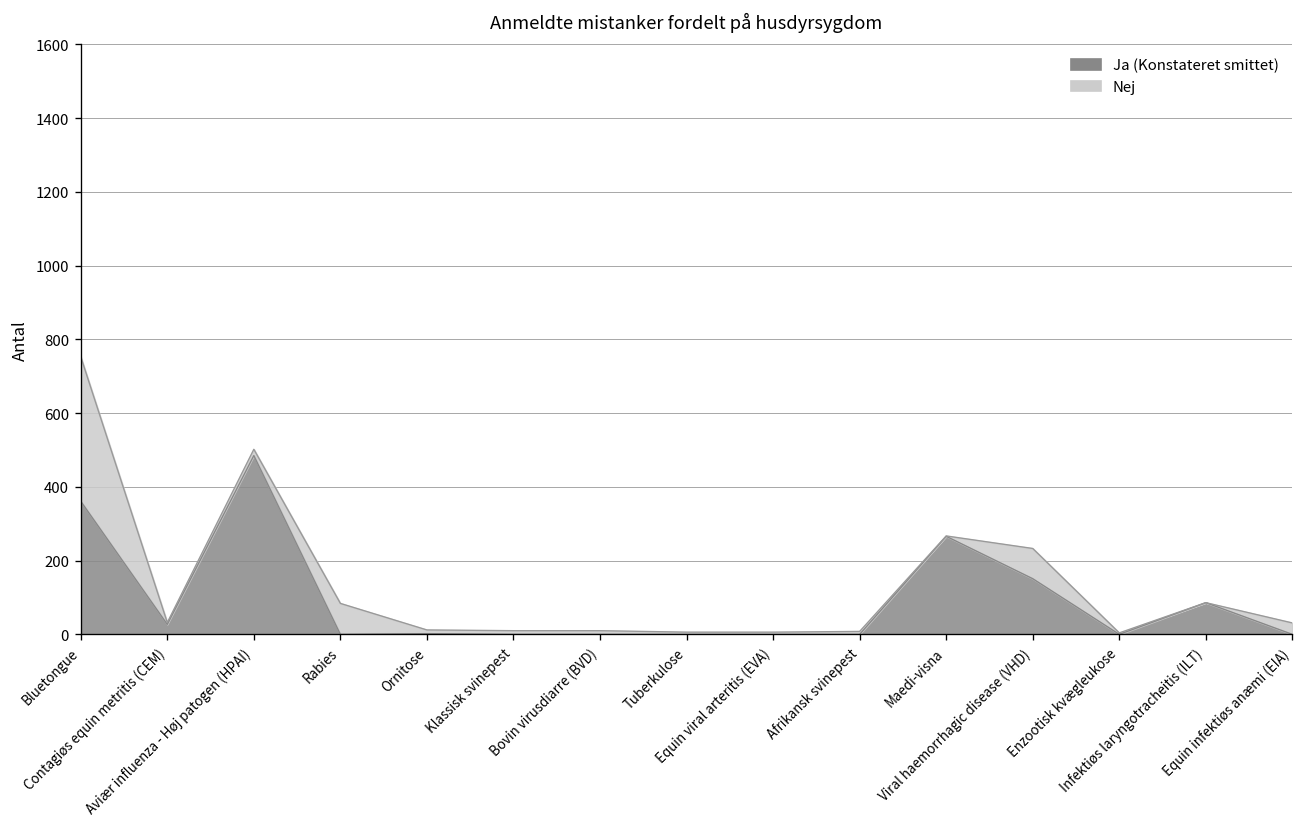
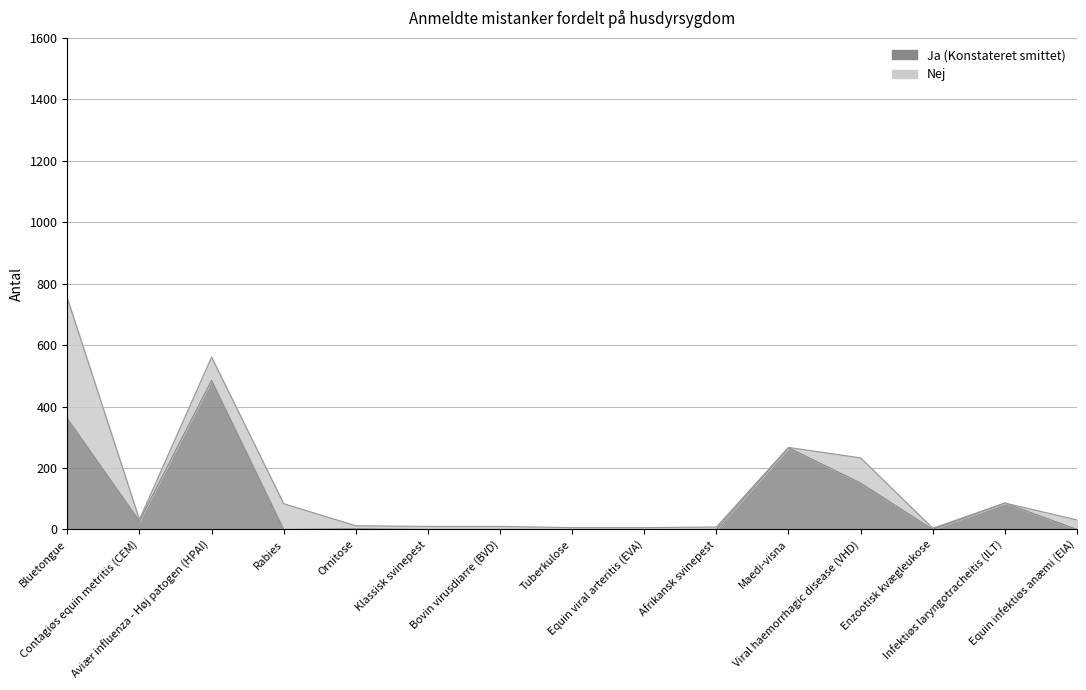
Nej, Aviær influenza - Høj patogen (HPAI): 20 -> 80
